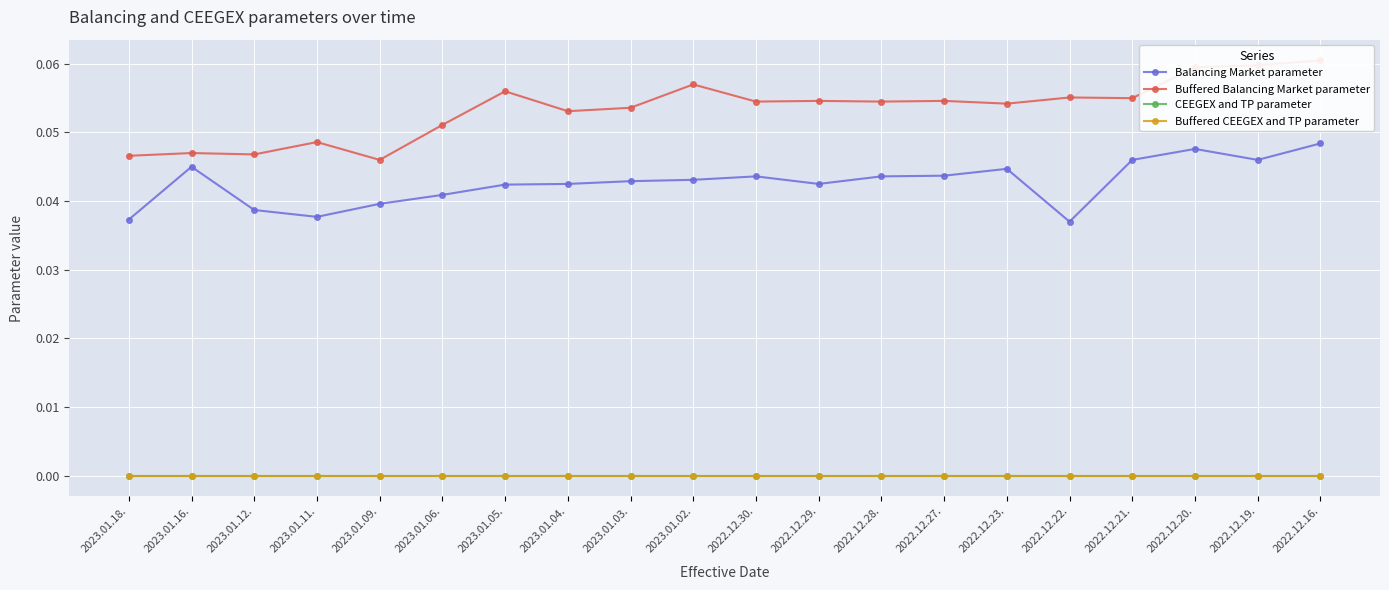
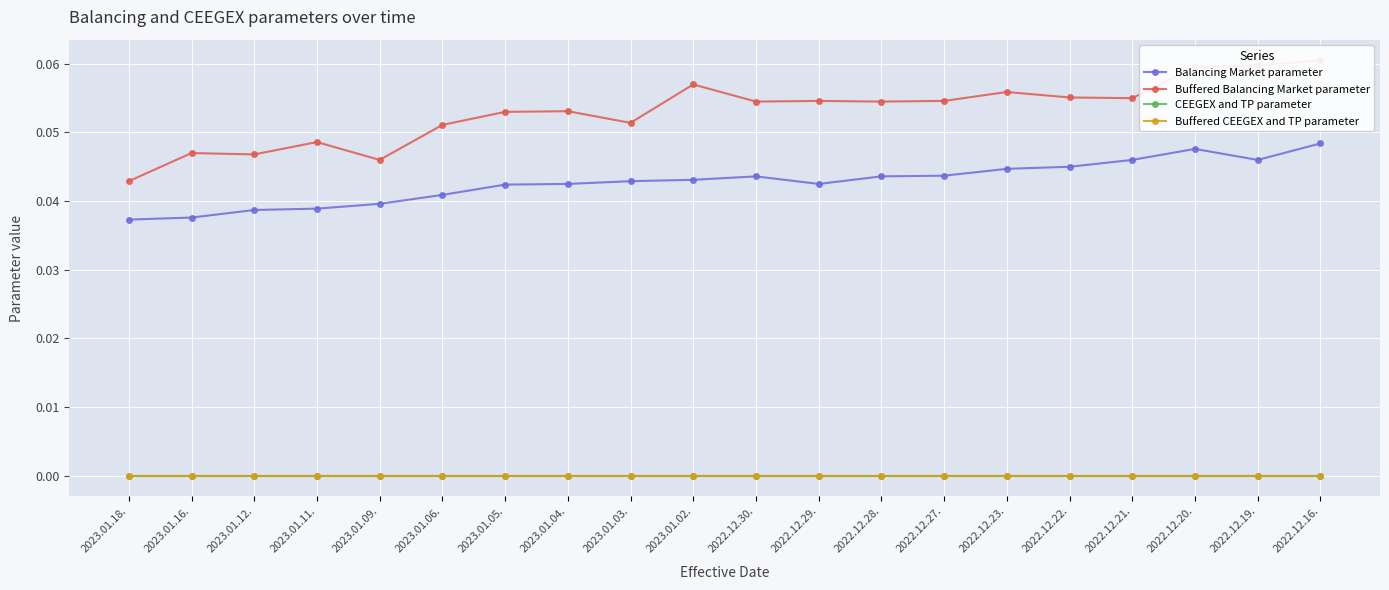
Buffered Balancing Market parameter, 2023.01.18.: 0.047 -> 0.043
Balancing Market parameter, 2023.01.16.: 0.045 -> 0.038
Balancing Market parameter, 2023.01.11.: 0.038 -> 0.039
Buffered Balancing Market parameter, 2023.01.05.: 0.056 -> 0.053
Buffered Balancing Market parameter, 2023.01.03.: 0.054 -> 0.051
Buffered Balancing Market parameter, 2022.12.23.: 0.054 -> 0.056
Balancing Market parameter, 2022.12.22.: 0.037 -> 0.045
